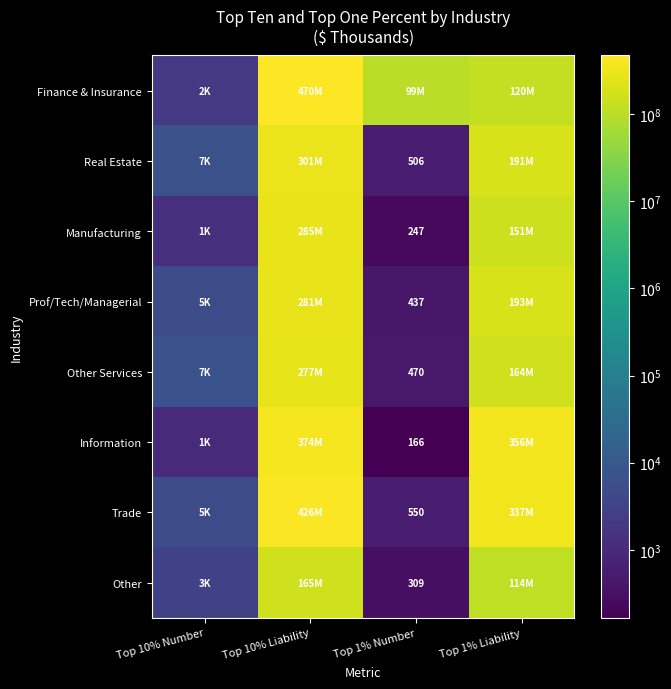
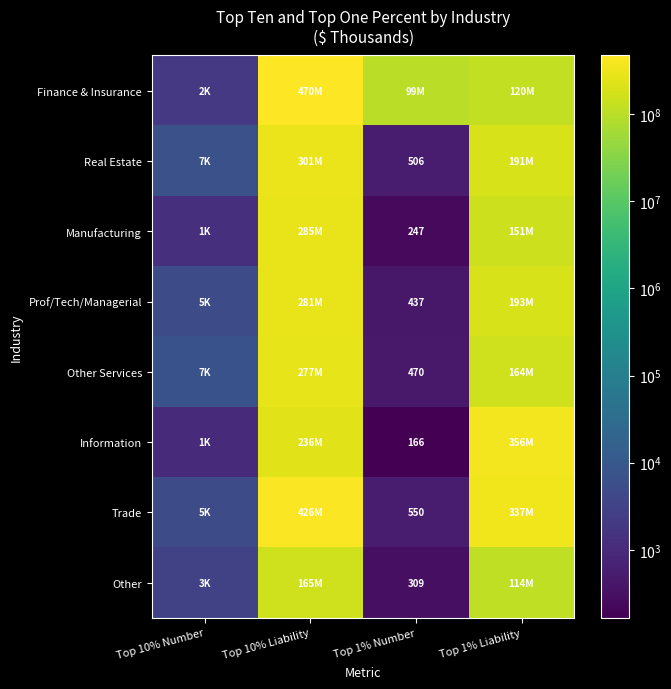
Information, Top 10% Liability: 374M -> 236M
